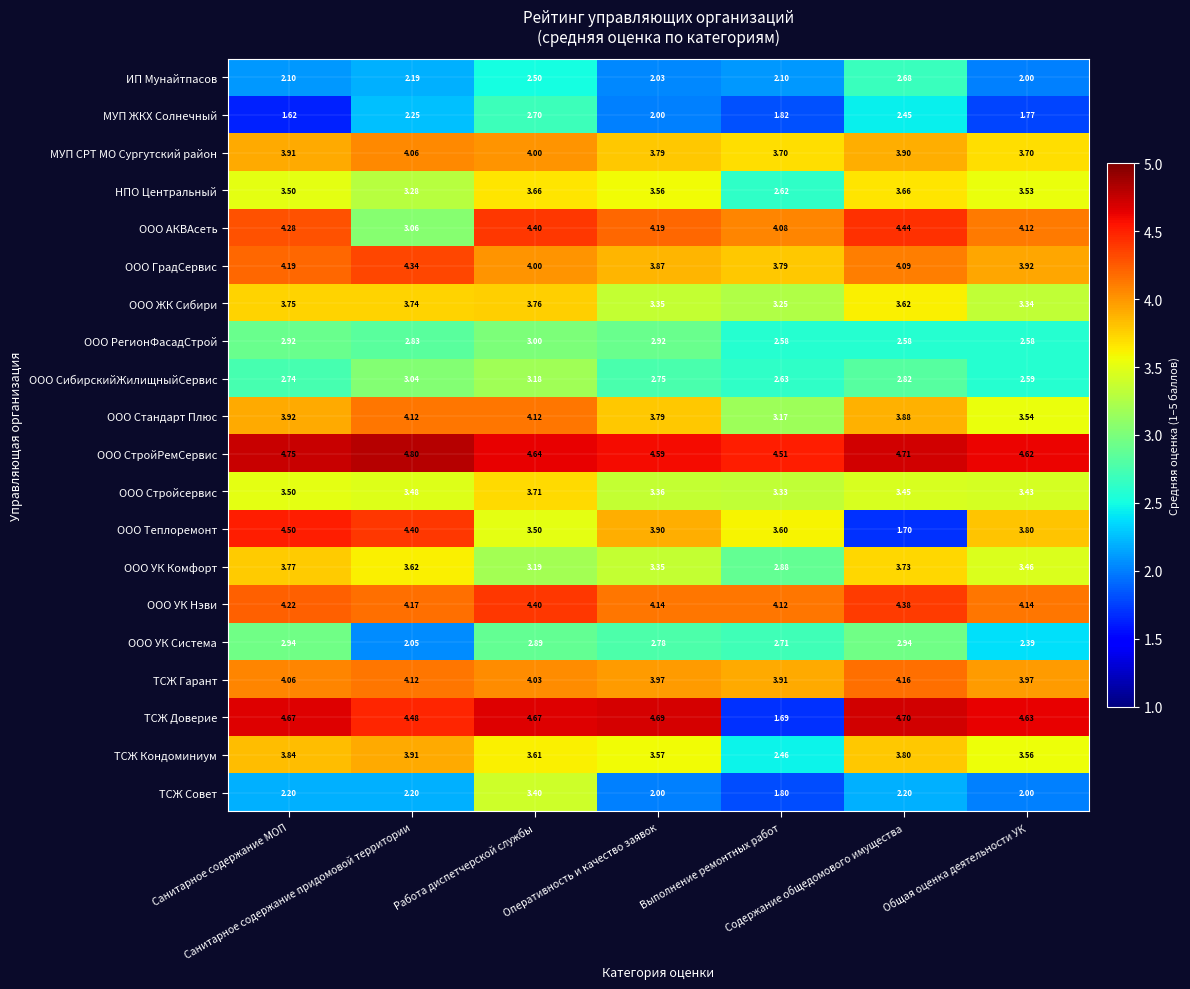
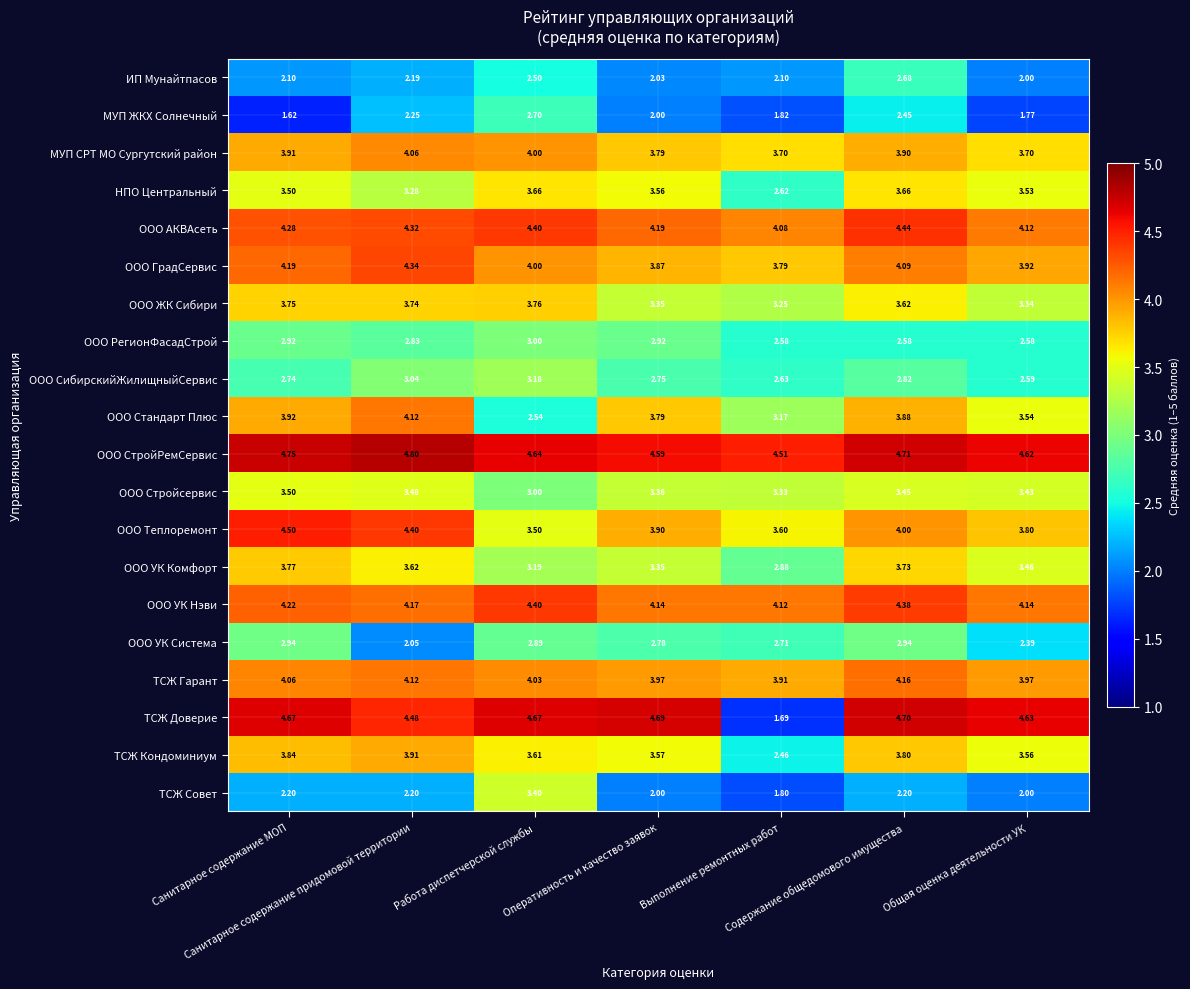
ООО АКВАсеть, Санитарное содержание придомовой территории: 3.06 -> 4.32
ООО Стандарт Плюс, Работа диспетчерской службы: 4.12 -> 2.54
ООО Стройсервис, Работа диспетчерской службы: 3.71 -> 3.00
ООО Теплоремонт, Содержание общедомового имущества: 1.70 -> 4.00
